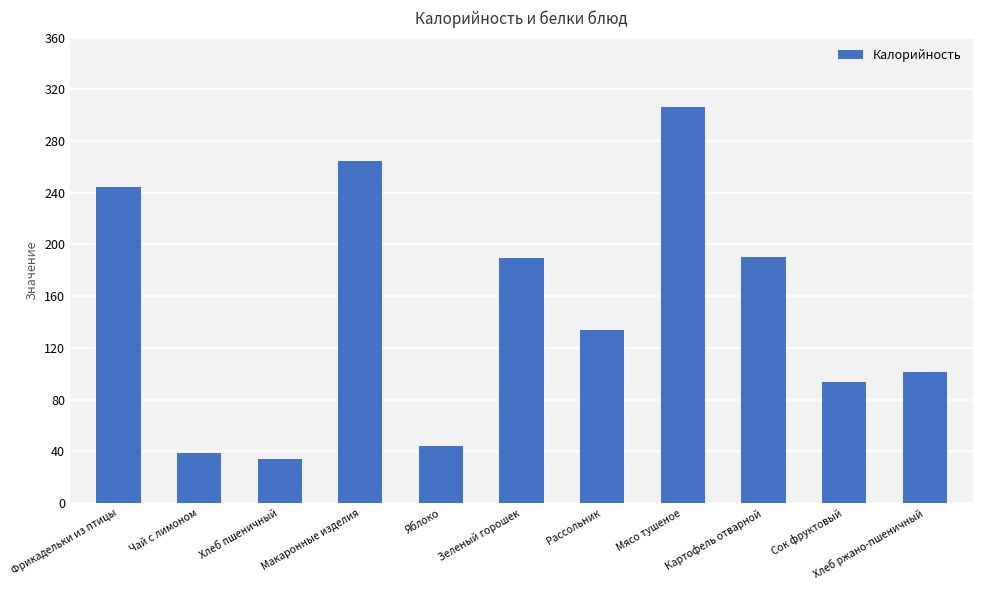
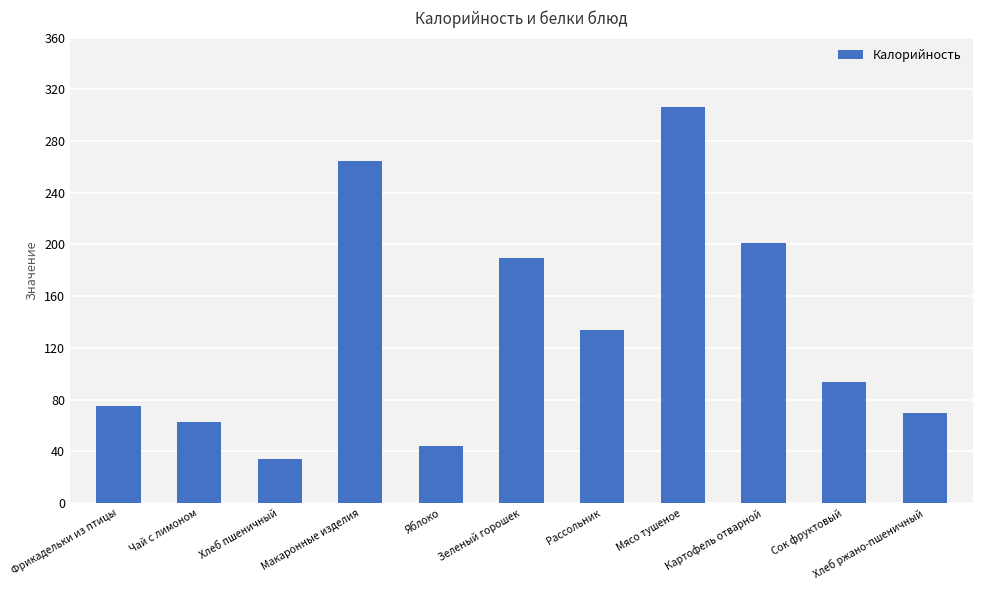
Фрикадельки из птицы: 244 -> 75
Чай с лимоном: 39 -> 62
Картофель отварной: 190 -> 201
Хлеб ржано-пшеничный: 102 -> 70
